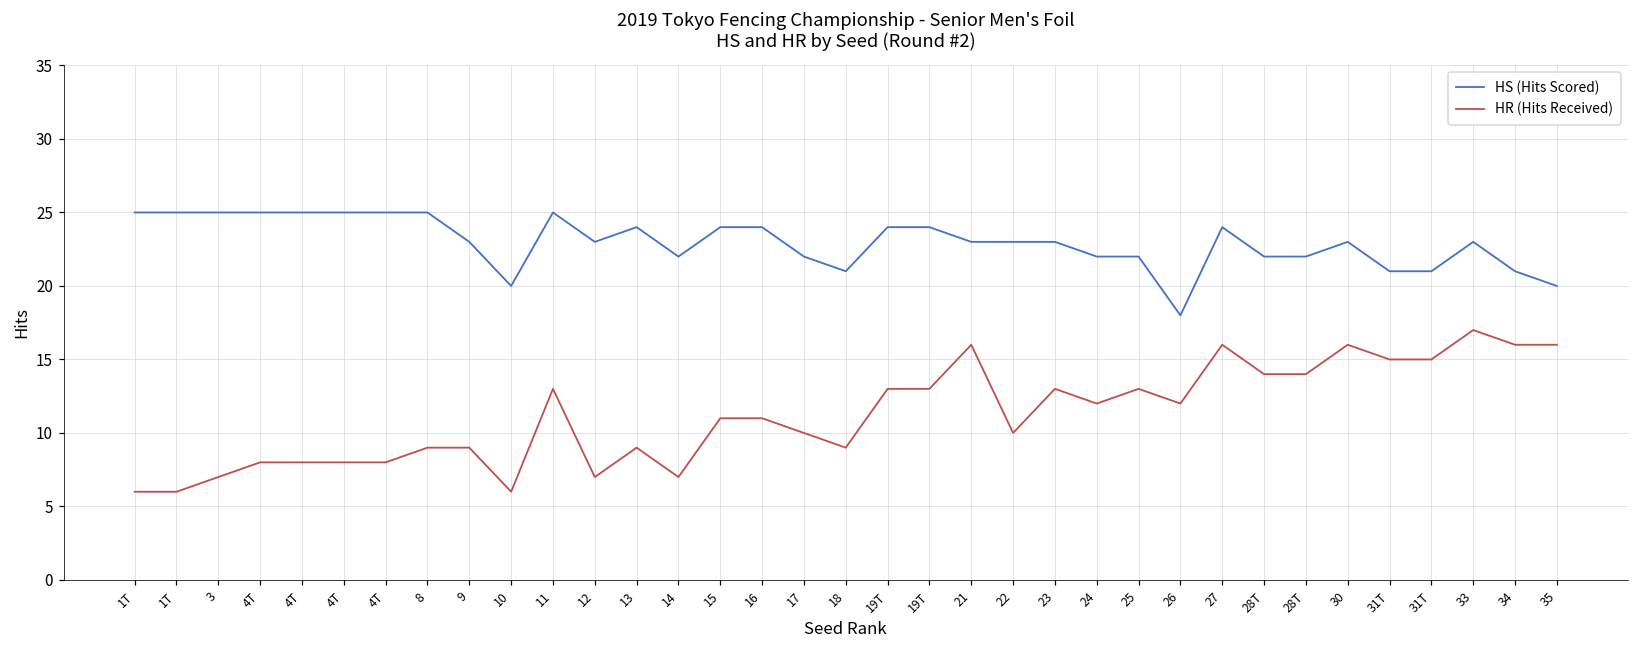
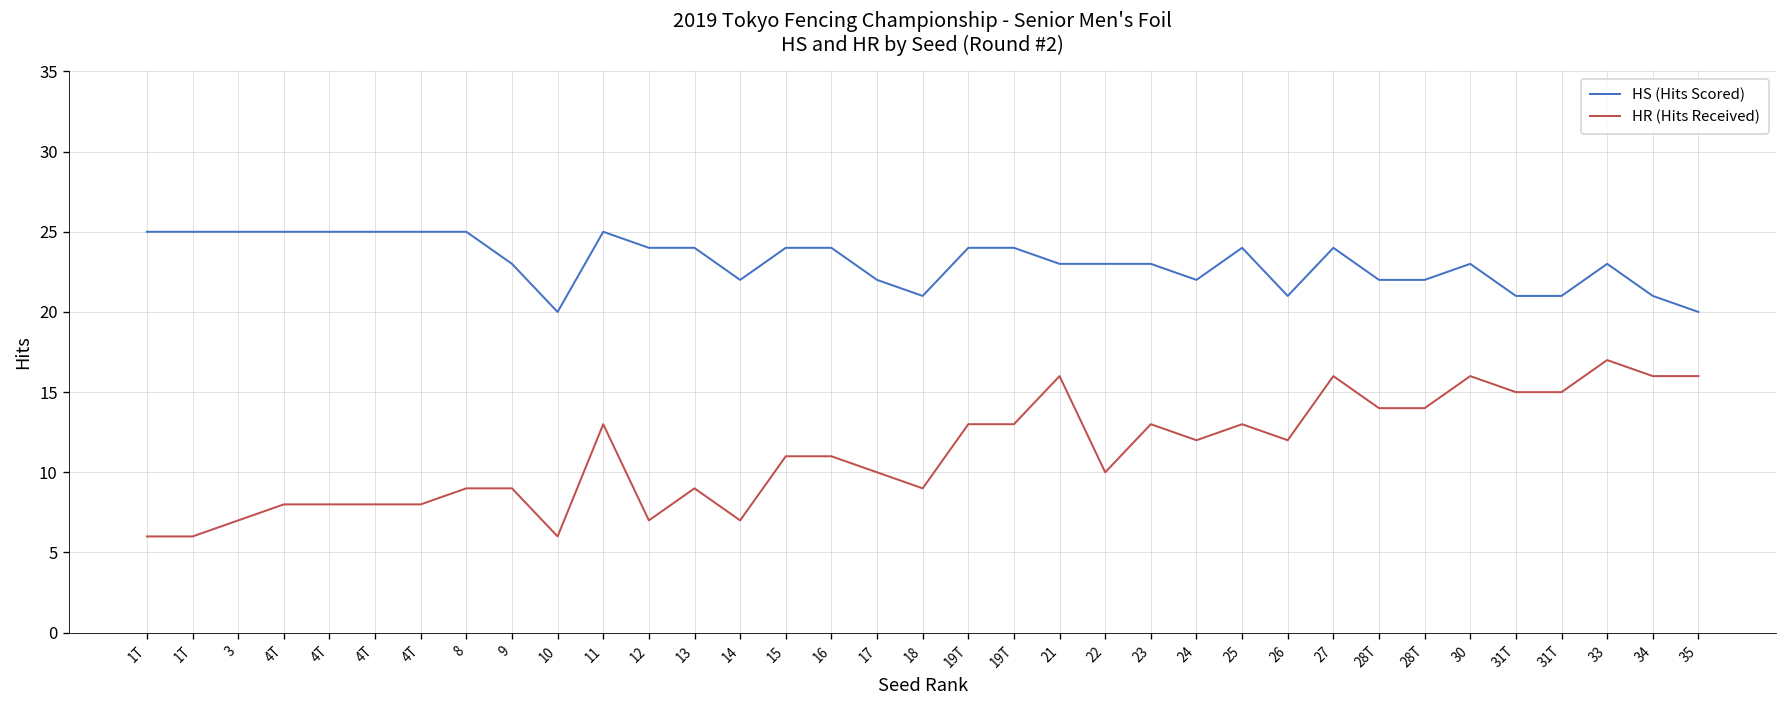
HS (Hits Scored), 12: 23 -> 24
HS (Hits Scored), 25: 22 -> 24
HS (Hits Scored), 26: 18 -> 21
